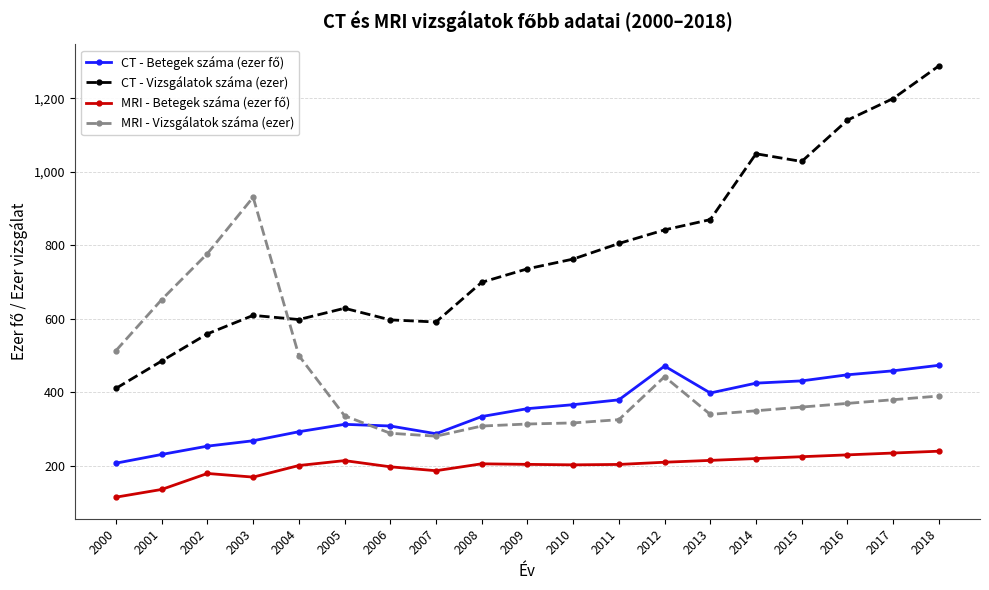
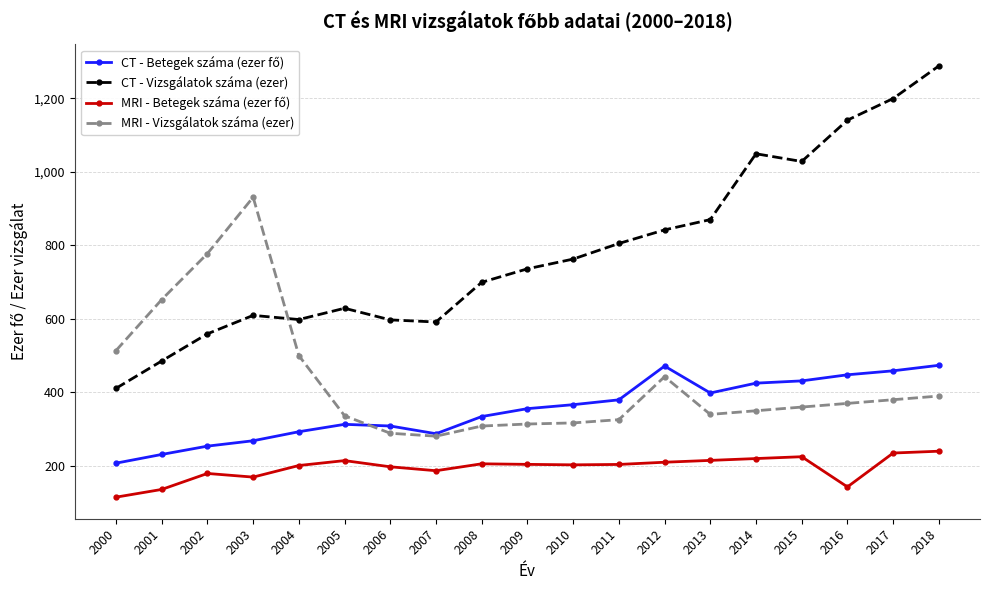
MRI - Betegek száma (ezer fő), 2016: 230 -> 140
